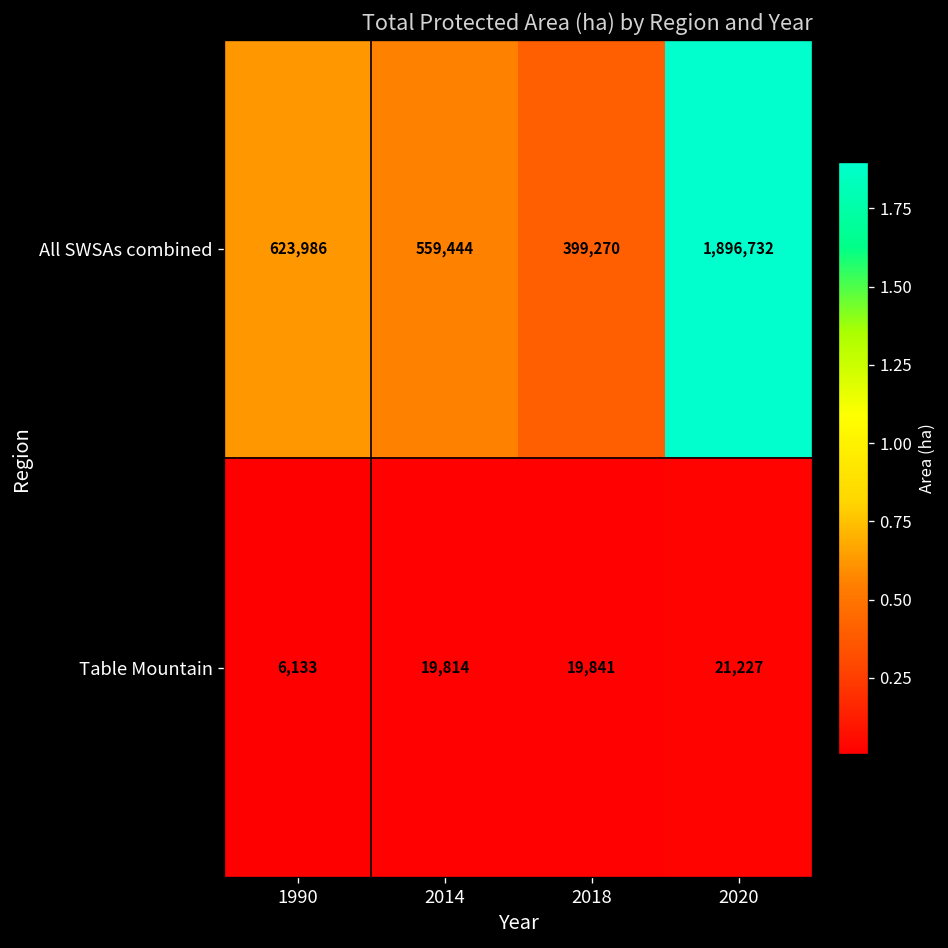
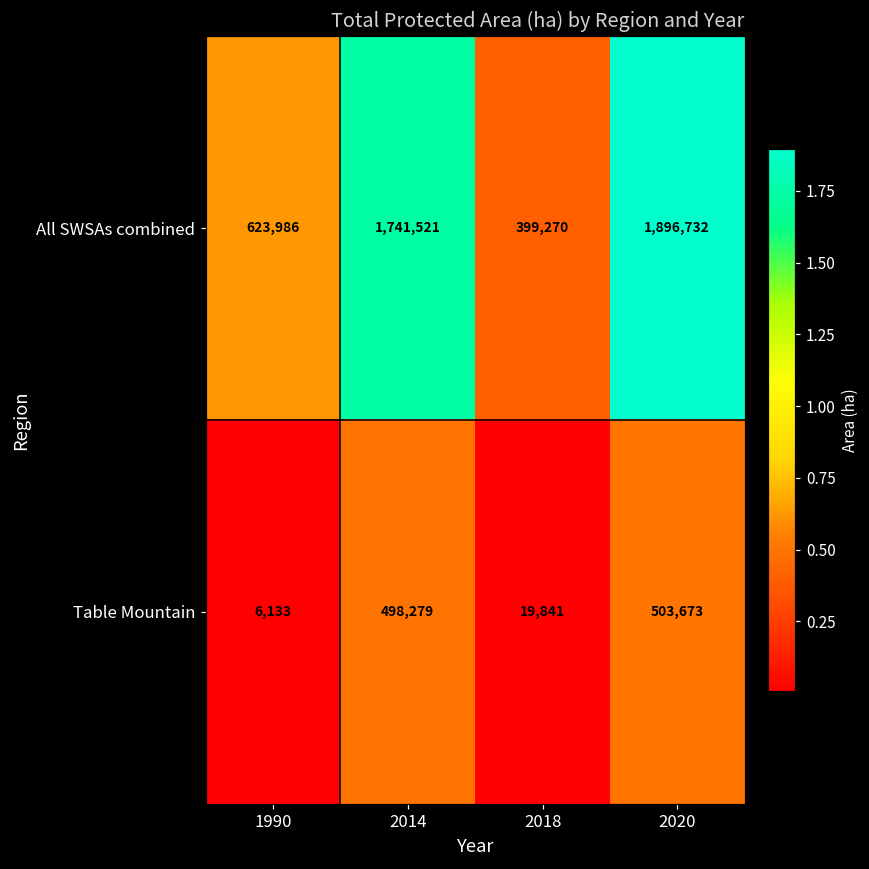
All SWSAs combined, 2014: 559,444 -> 1,741,521
Table Mountain, 2014: 19,814 -> 498,279
Table Mountain, 2020: 21,227 -> 503,673
